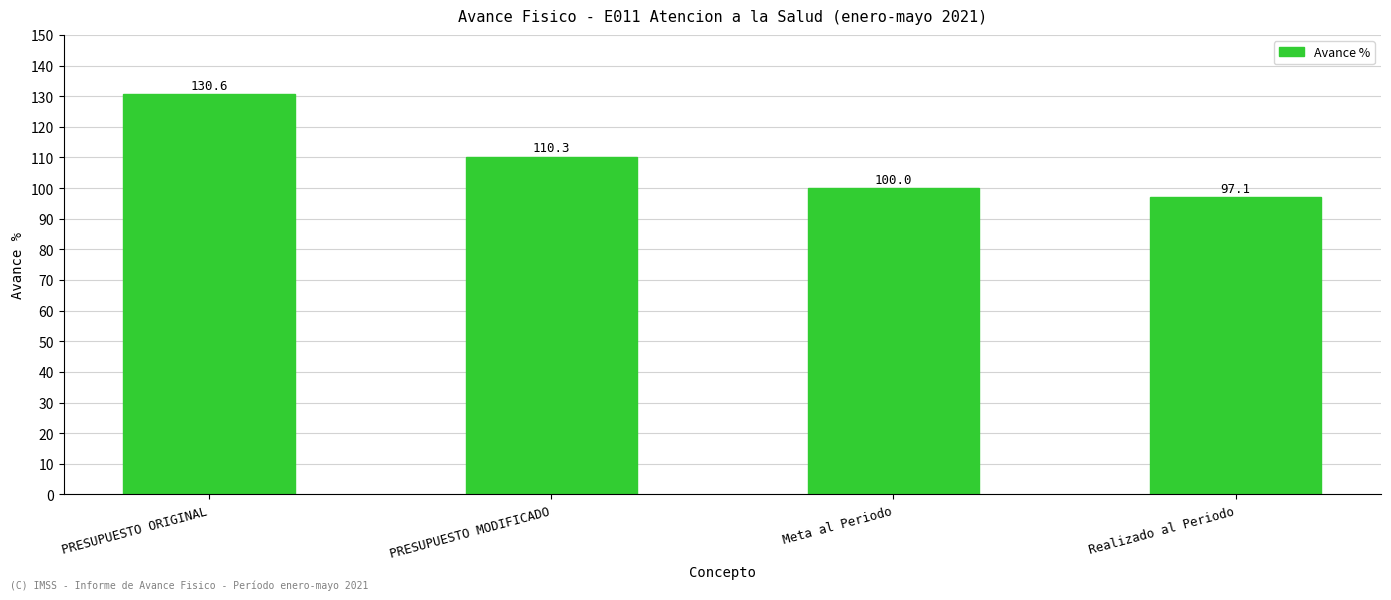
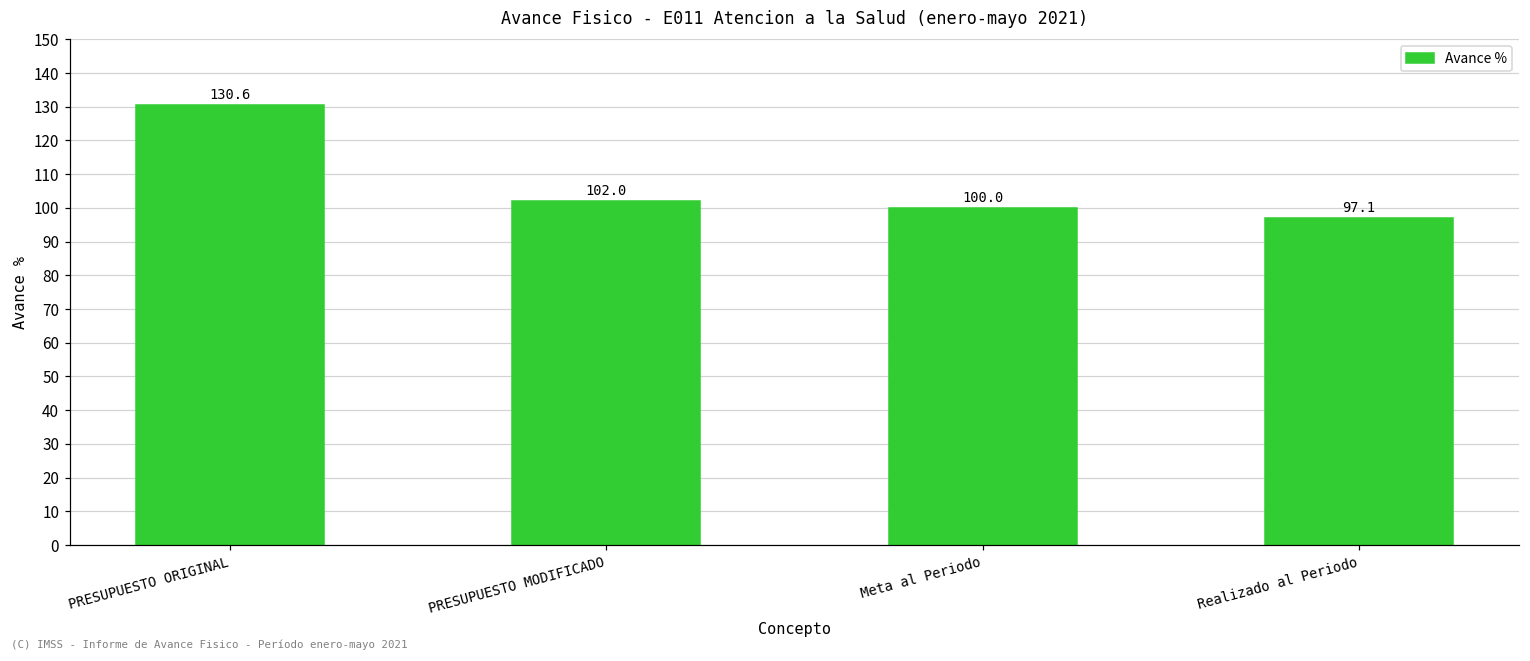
PRESUPUESTO MODIFICADO: 110.3 -> 102.0
